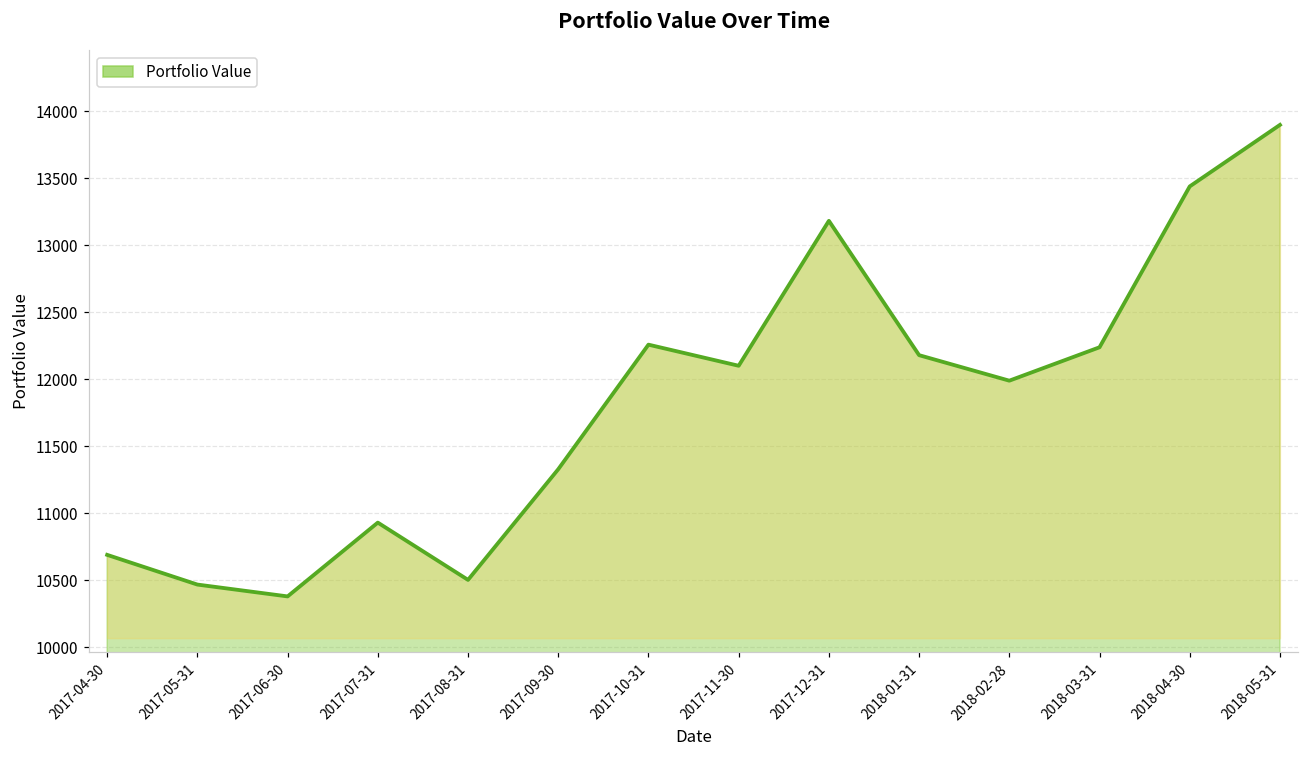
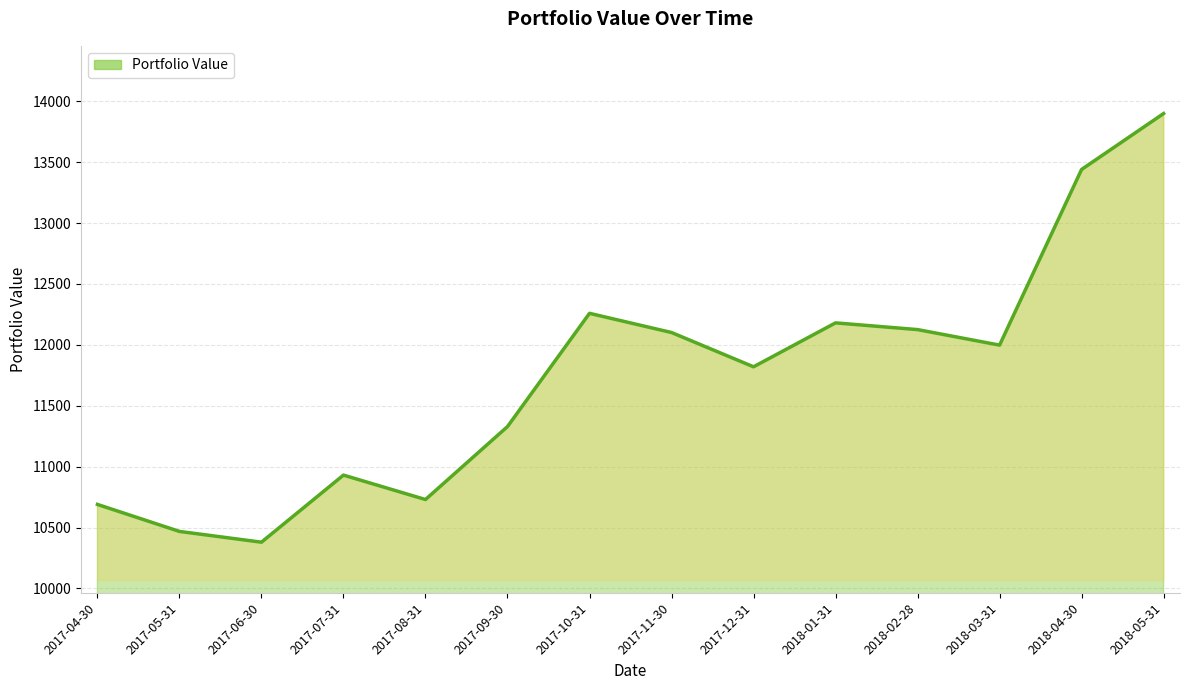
2017-08-31: 10500 -> 10730
2017-12-31: 13180 -> 11820
2018-02-28: 11990 -> 12130
2018-03-31: 12240 -> 12000
